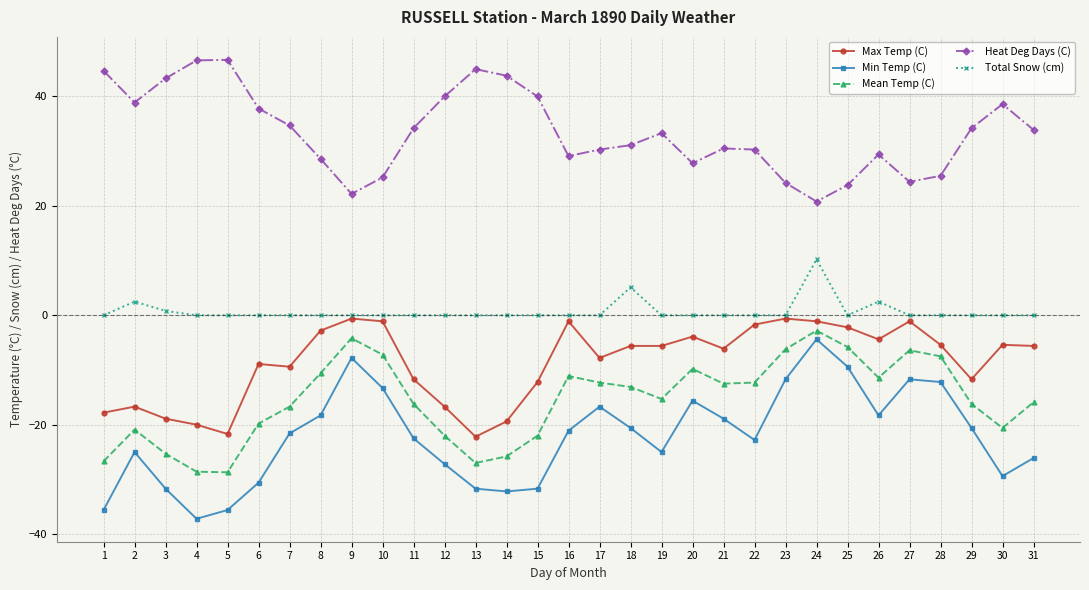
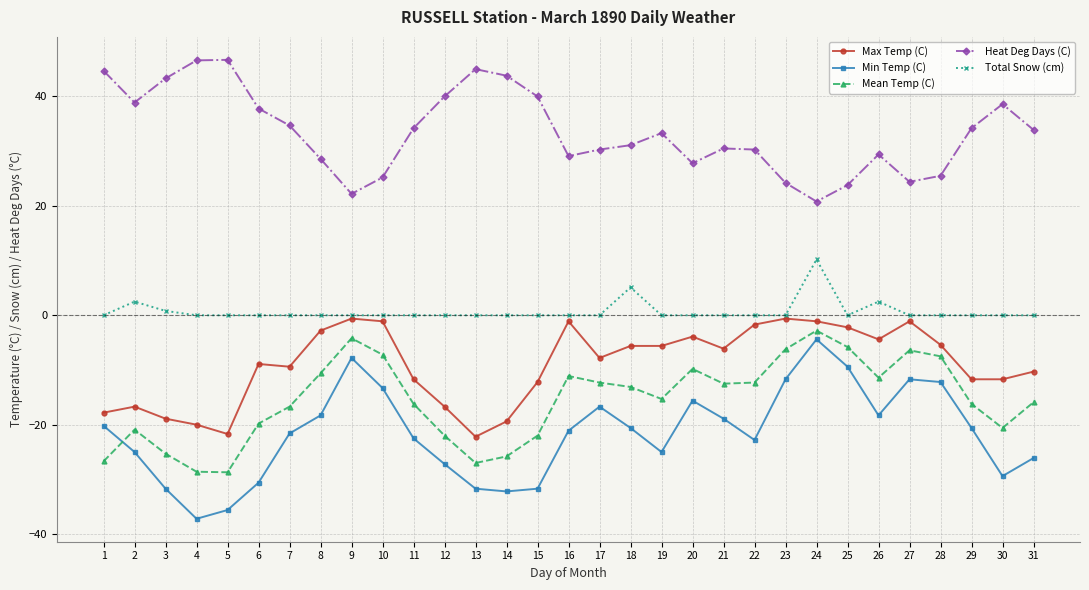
Min Temp (C), 1: -36 -> -20
Max Temp (C), 30: -5 -> -12
Max Temp (C), 31: -6 -> -10
